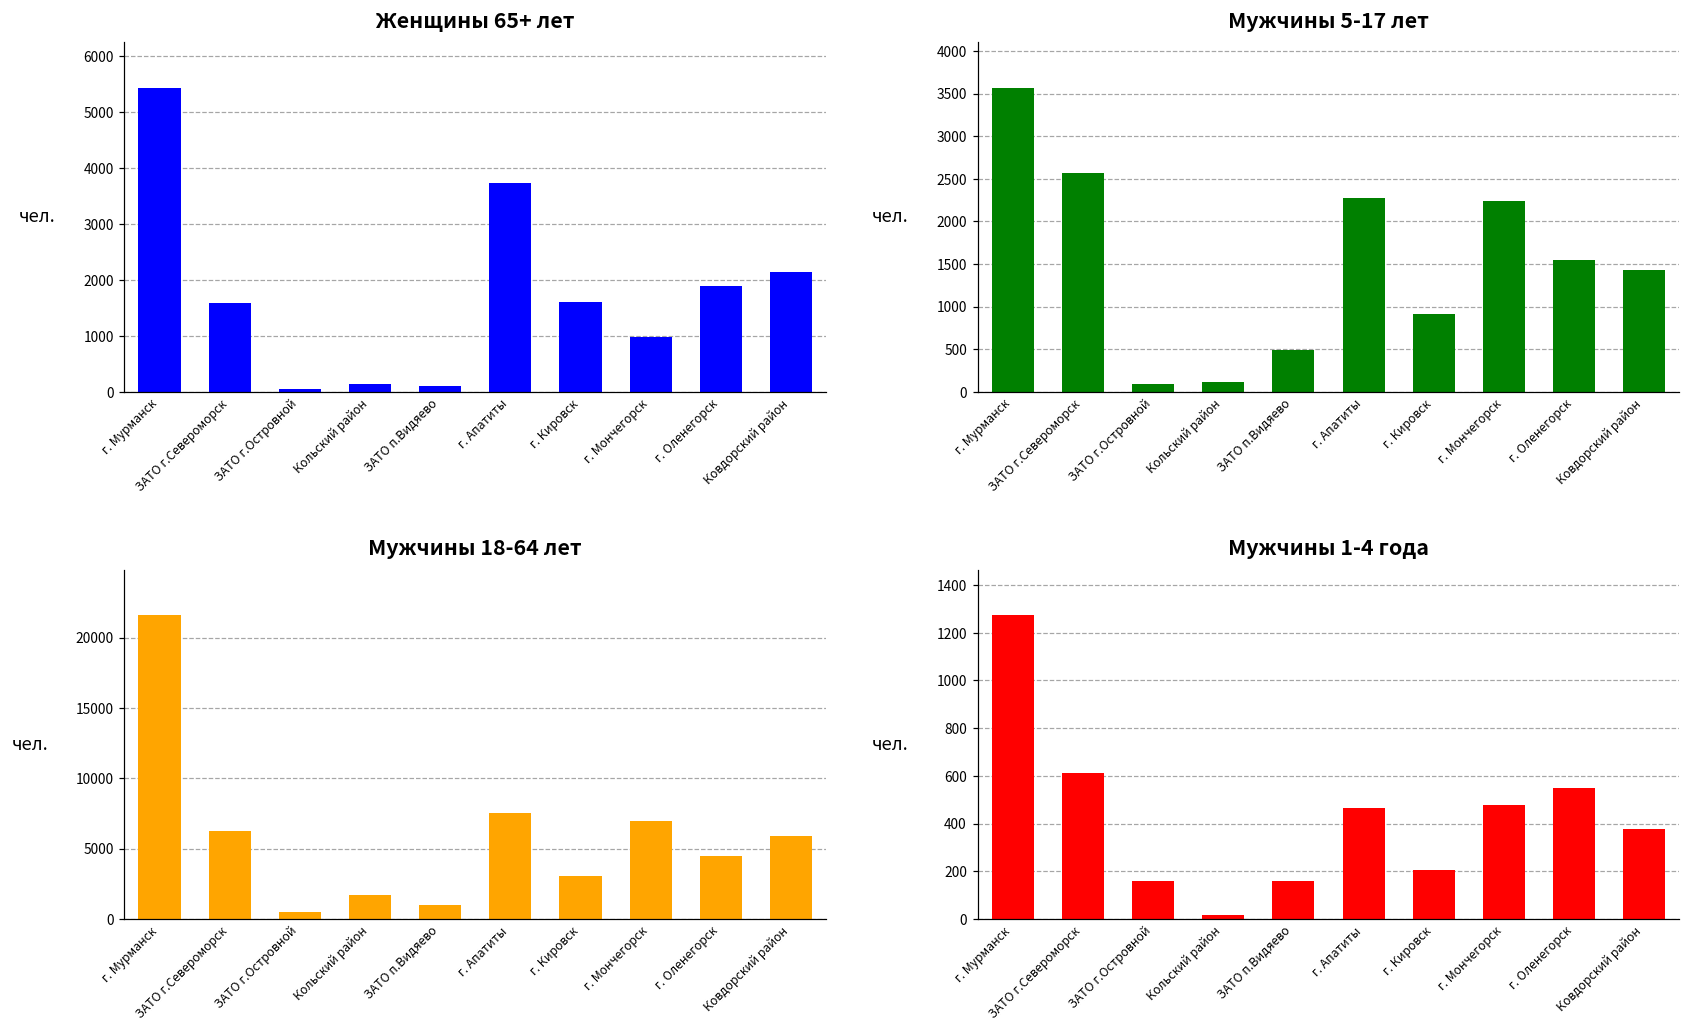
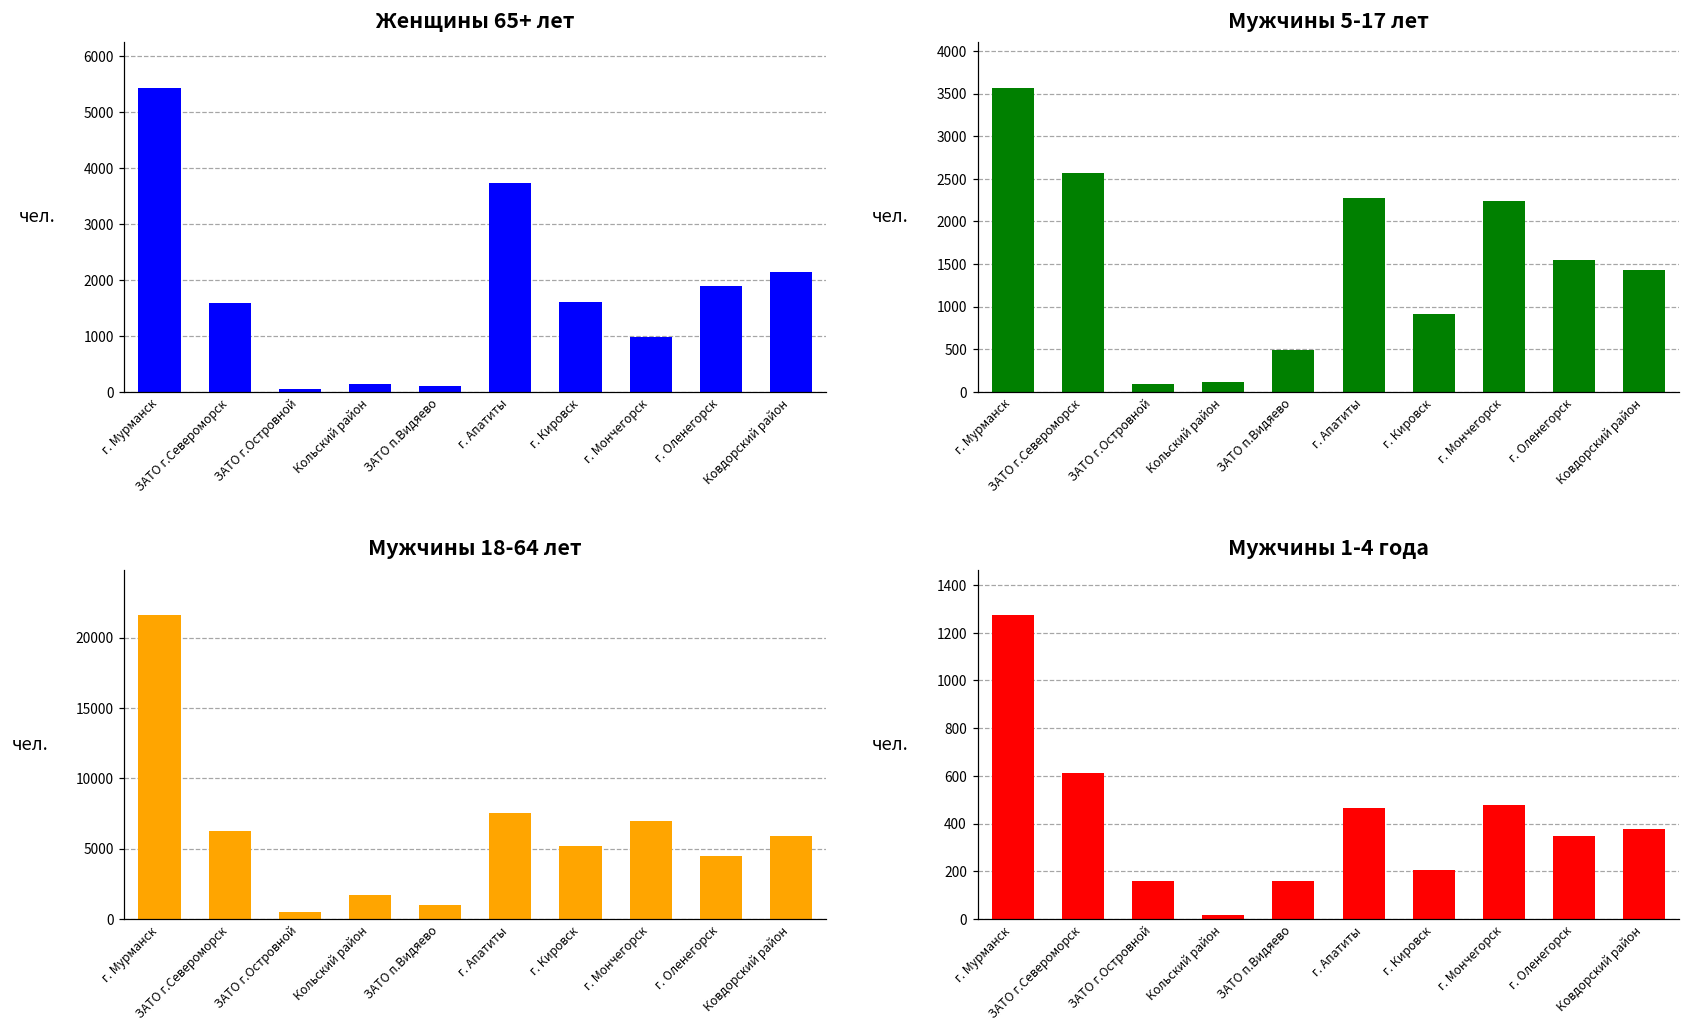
Мужчины 18-64 лет, г. Кировск: 3100 -> 5200
Мужчины 1-4 года, г. Оленегорск: 550 -> 350
